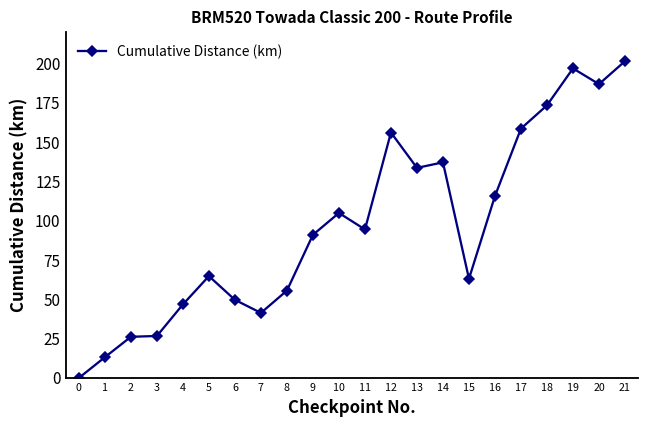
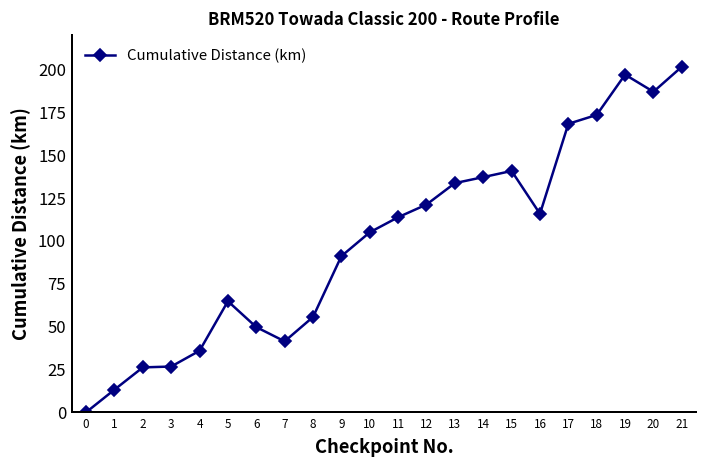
4: 47 -> 36
11: 95 -> 114
12: 156 -> 121
15: 63 -> 141
17: 159 -> 168
